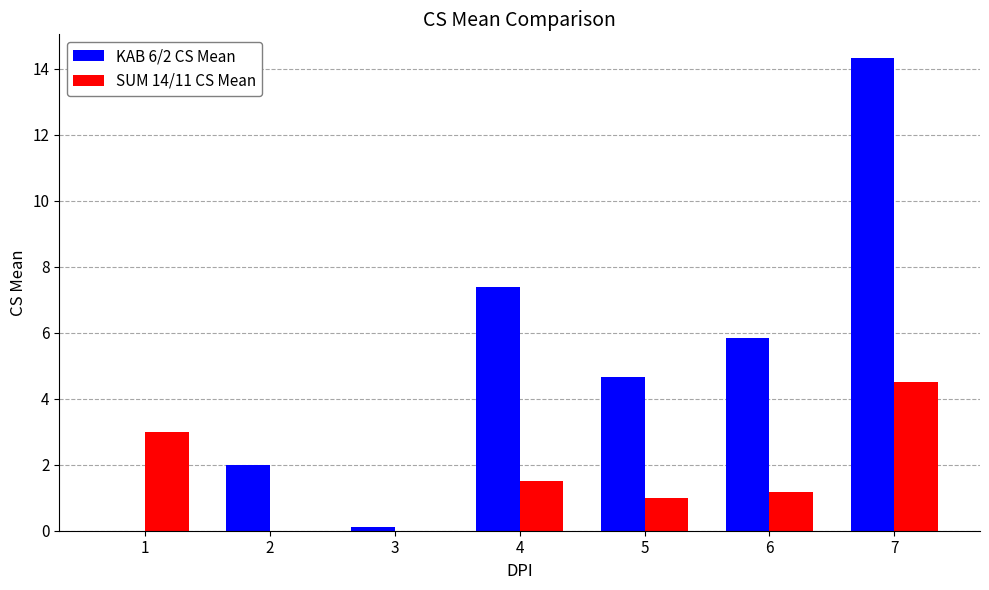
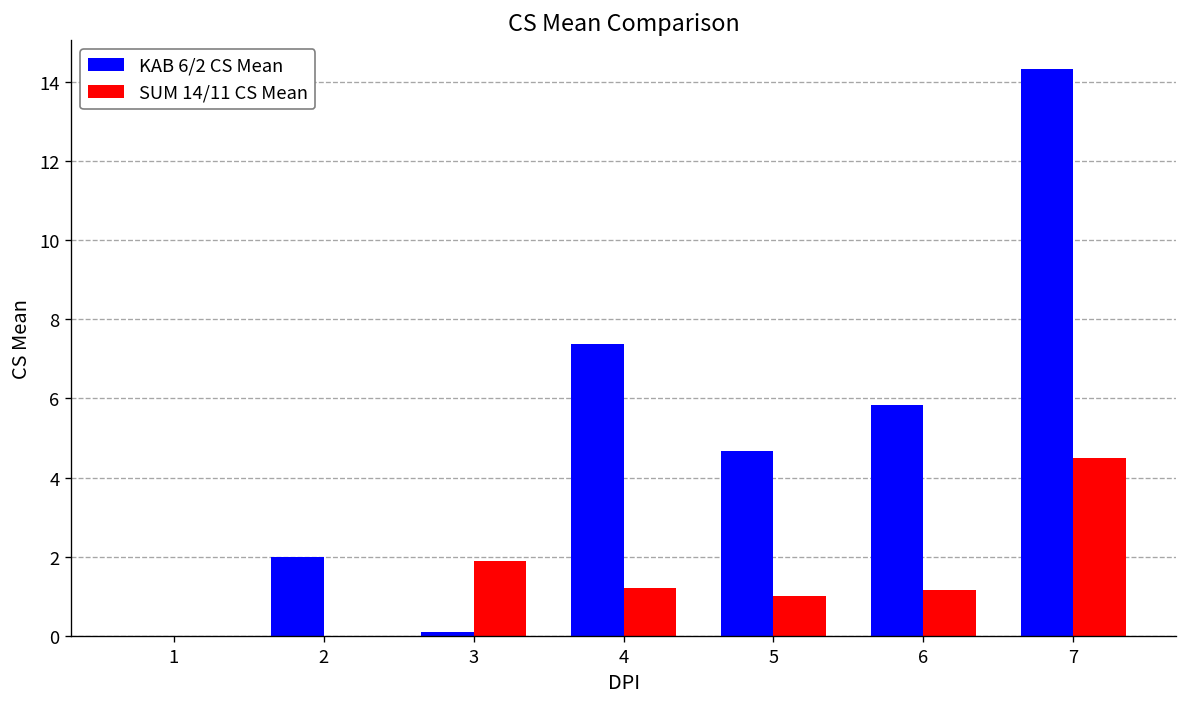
SUM 14/11 CS Mean, 1: 3 -> 0
SUM 14/11 CS Mean, 3: 0.0 -> 1.9
SUM 14/11 CS Mean, 4: 1.5 -> 1.2
